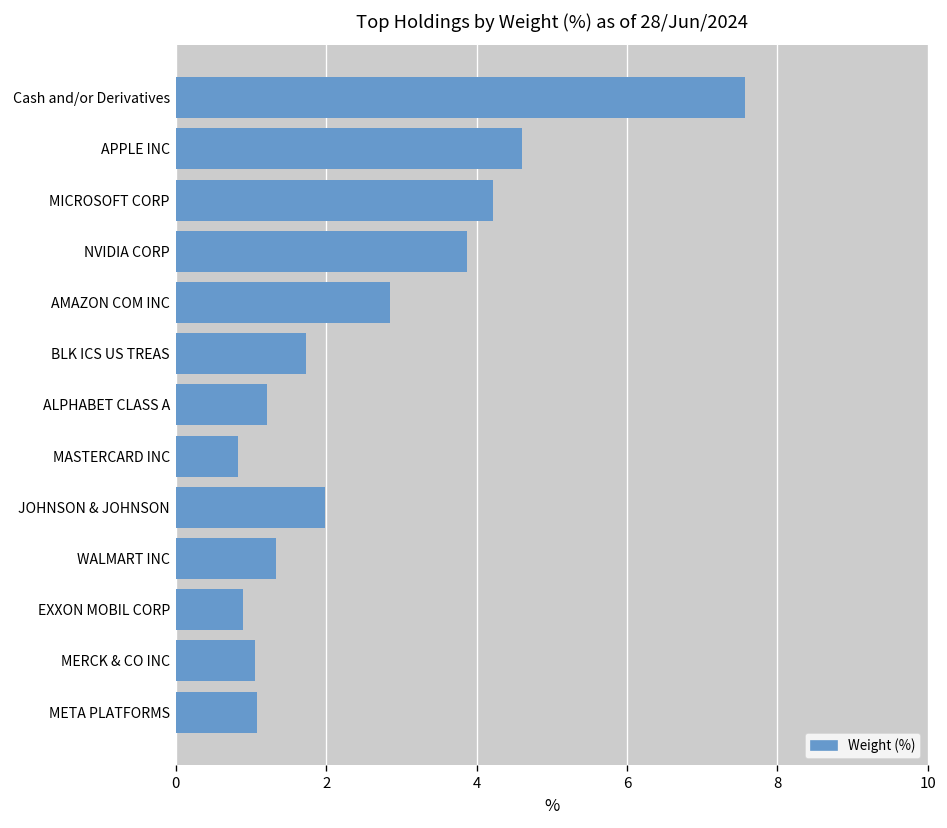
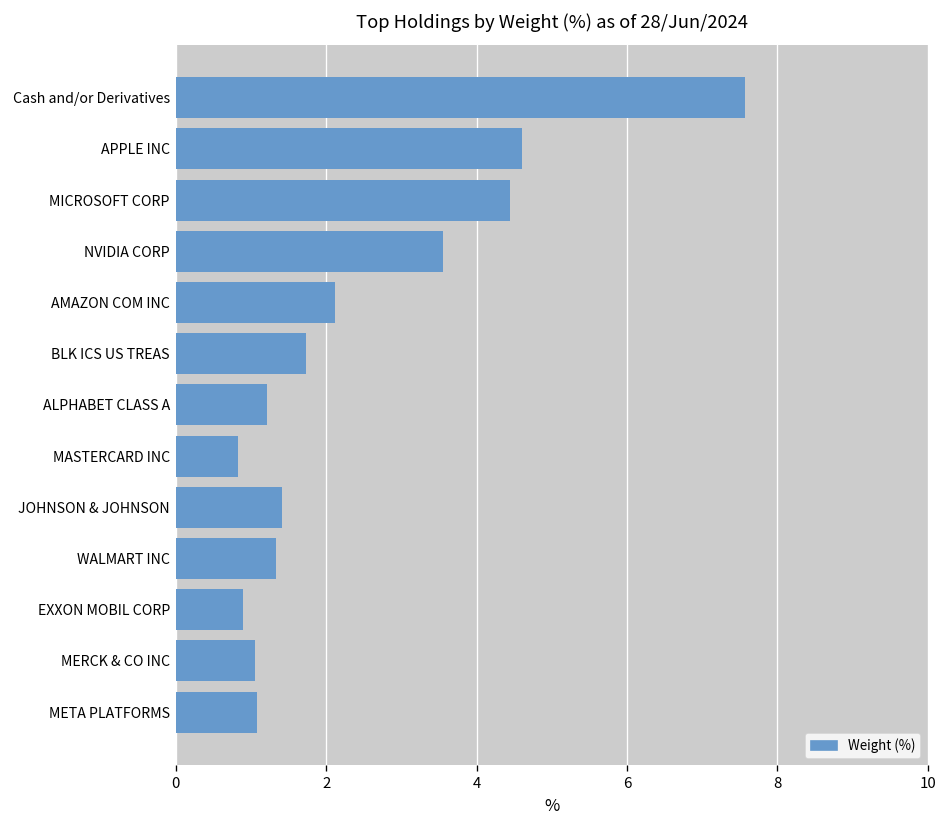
MICROSOFT CORP: 4.2 -> 4.5
NVIDIA CORP: 3.9 -> 3.6
AMAZON COM INC: 2.9 -> 2.1
JOHNSON & JOHNSON: 2.0 -> 1.4
